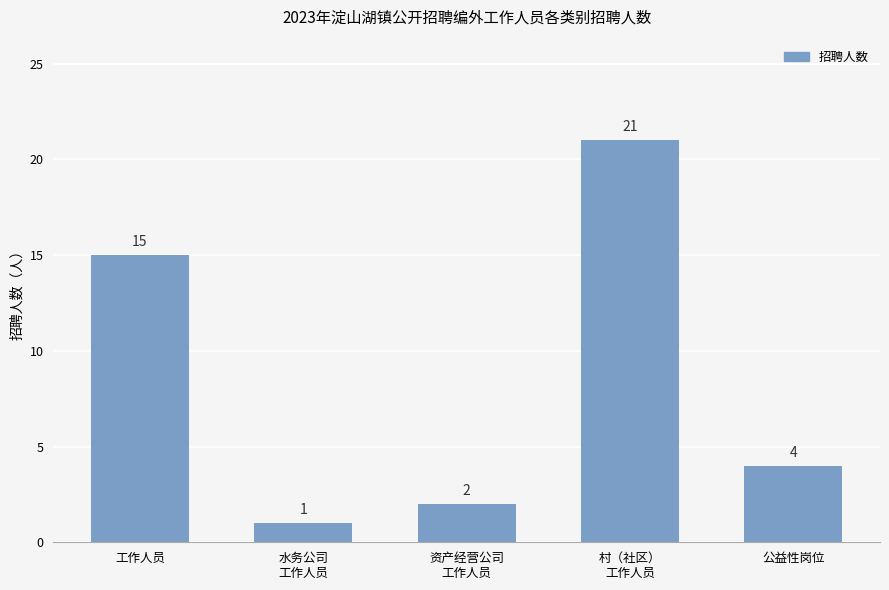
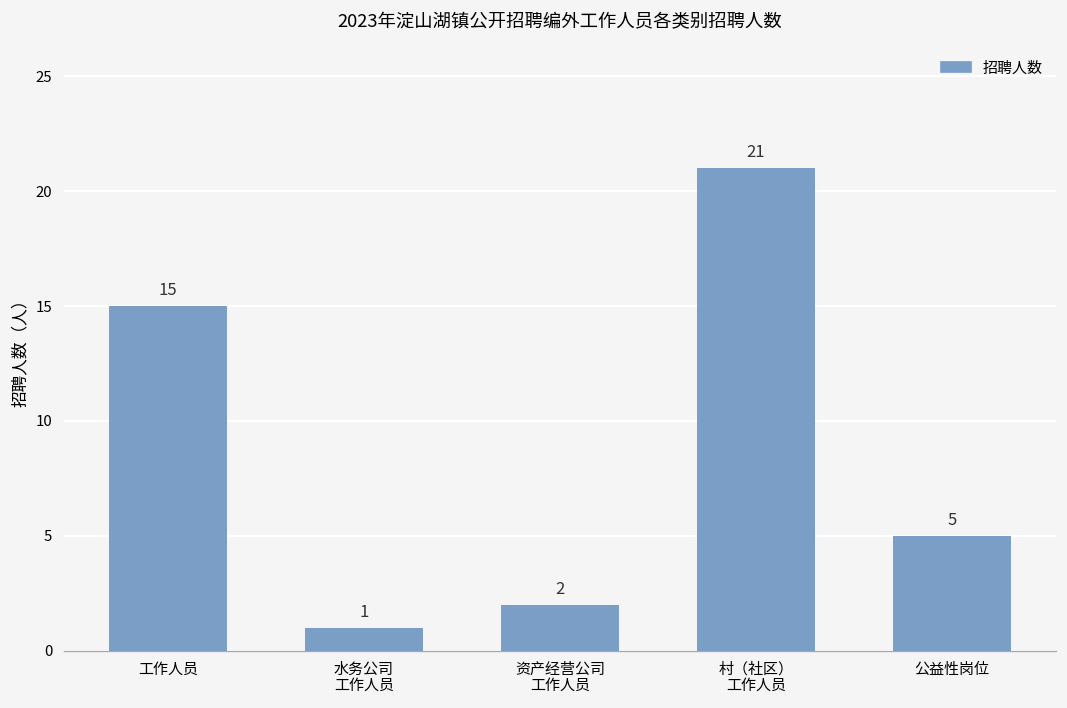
公益性岗位: 4 -> 5
